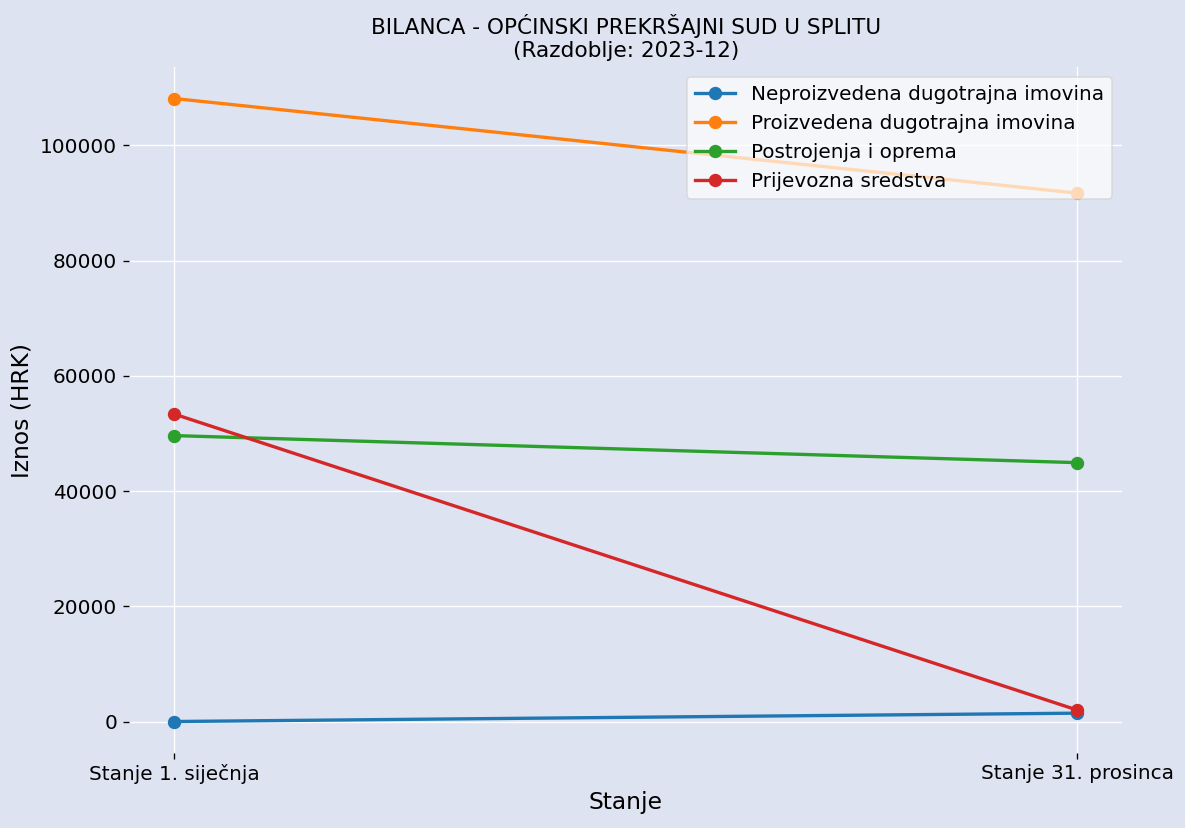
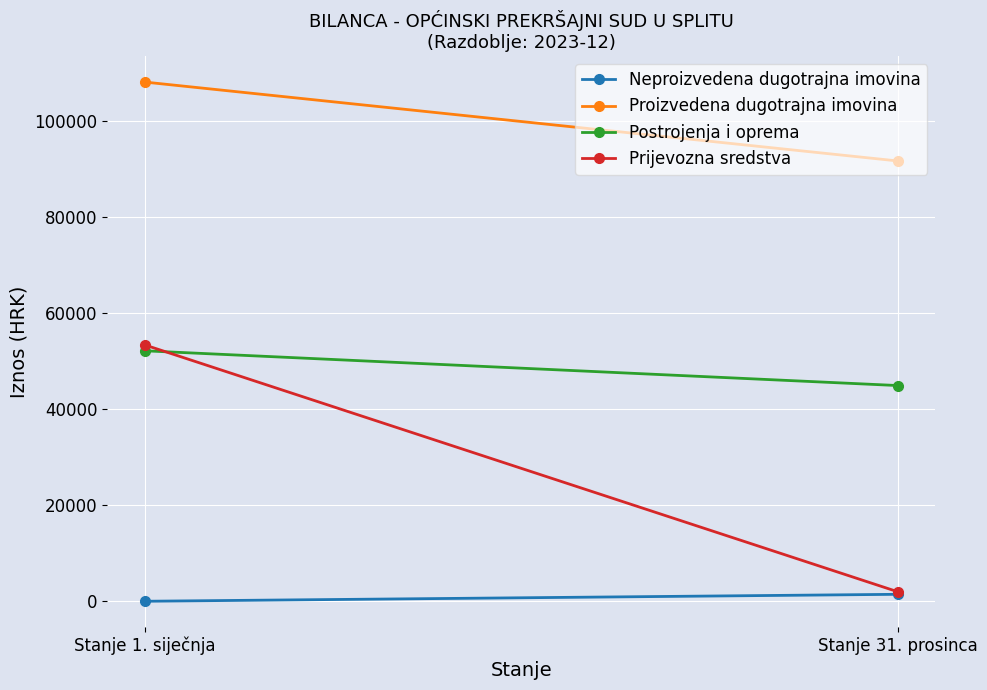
Postrojenja i oprema, Stanje 1. siječnja: 50000 -> 52000
